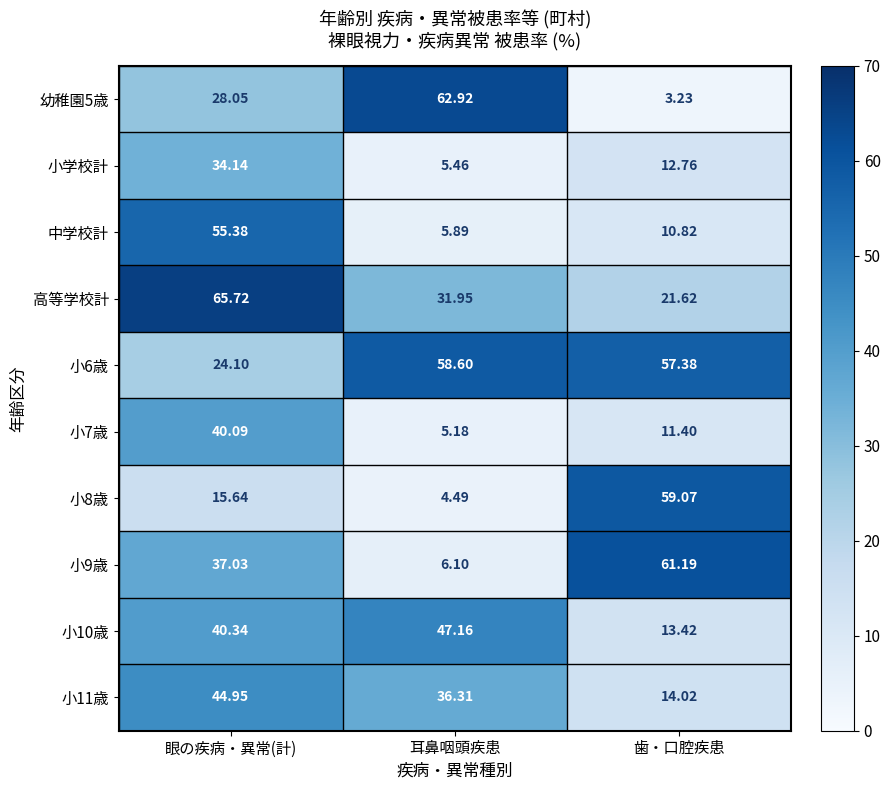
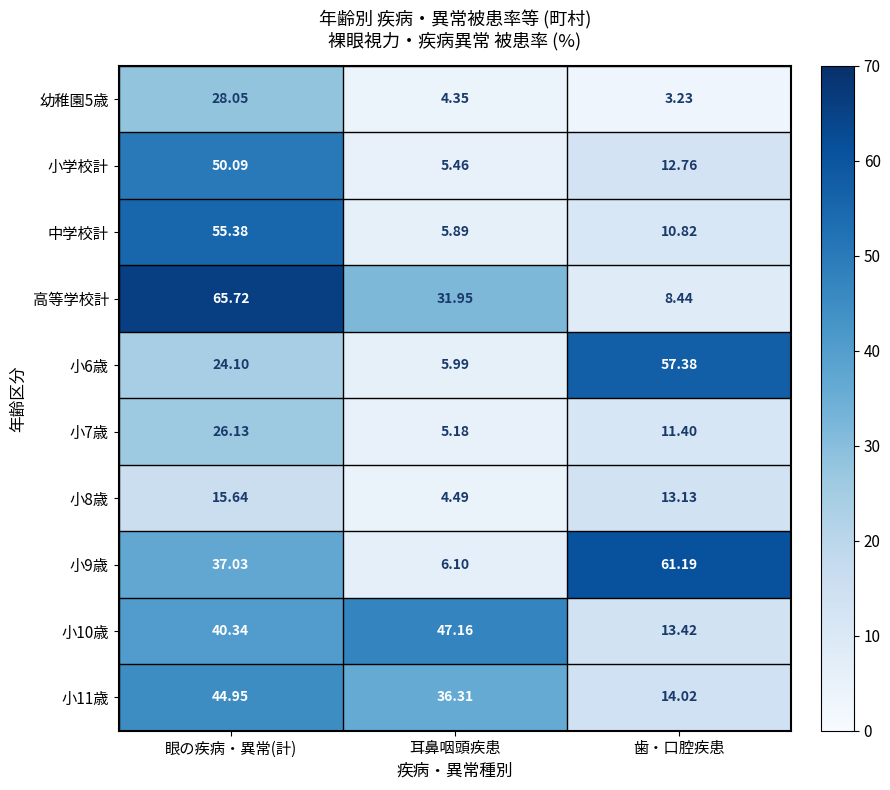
幼稚園5歳, 耳鼻咽頭疾患: 62.92 -> 4.35
小学校計, 眼の疾病・異常(計): 34.14 -> 50.09
高等学校計, 歯・口腔疾患: 21.62 -> 8.44
小6歳, 耳鼻咽頭疾患: 58.60 -> 5.99
小7歳, 眼の疾病・異常(計): 40.09 -> 26.13
小8歳, 歯・口腔疾患: 59.07 -> 13.13
